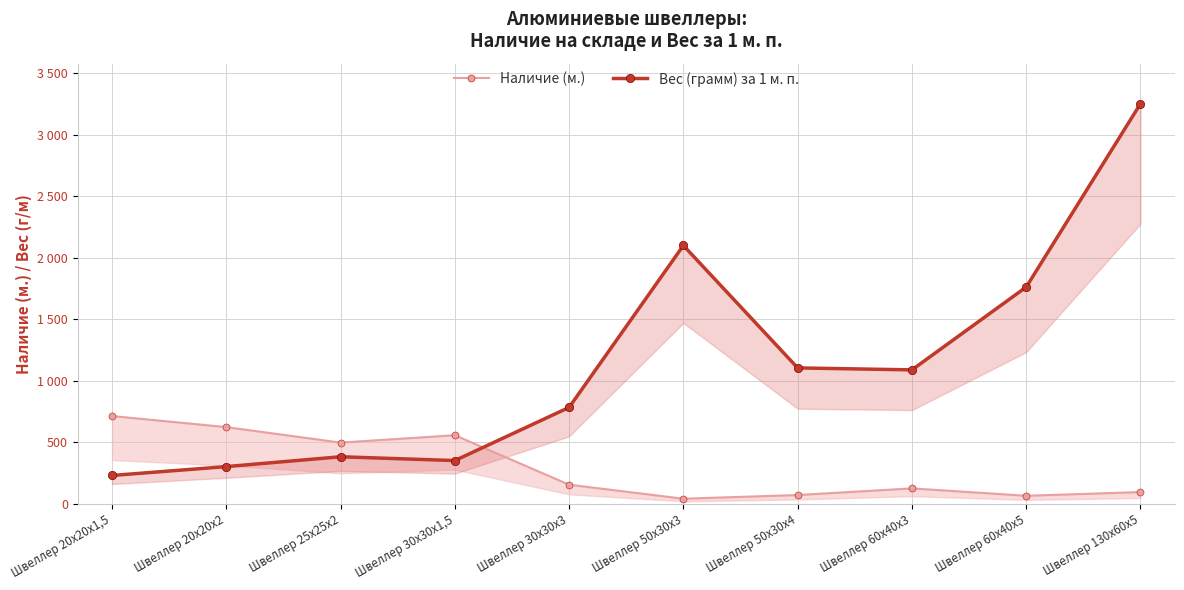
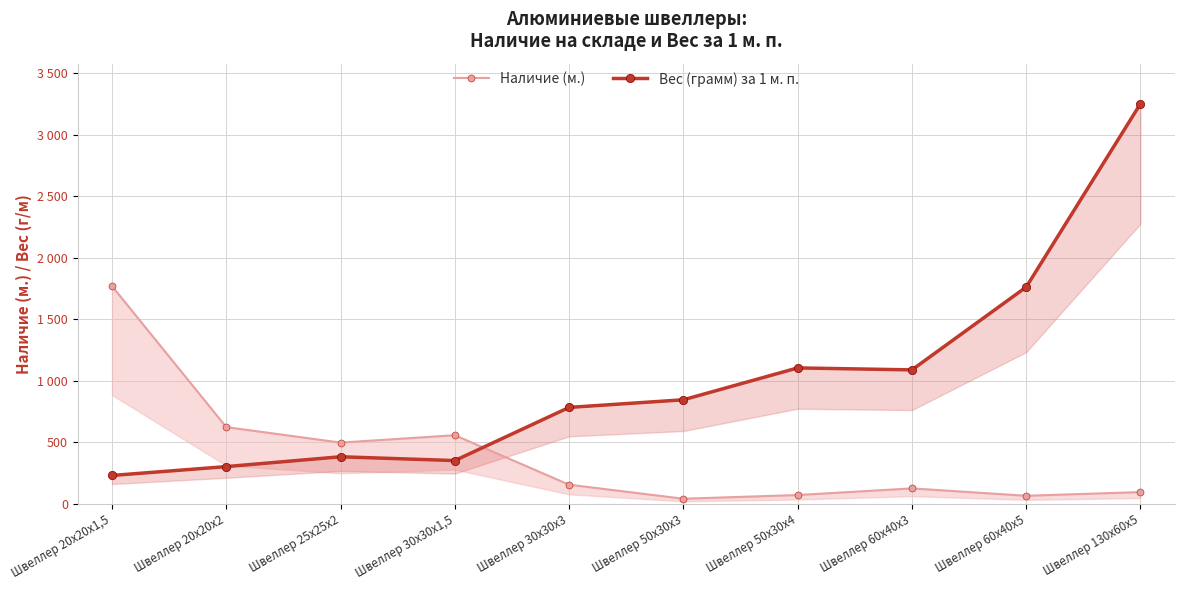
Наличие (м.), Швеллер 20х20х1,5: 710 -> 1770
Вес (грамм) за 1 м. п., Швеллер 50х30х3: 2100 -> 850
